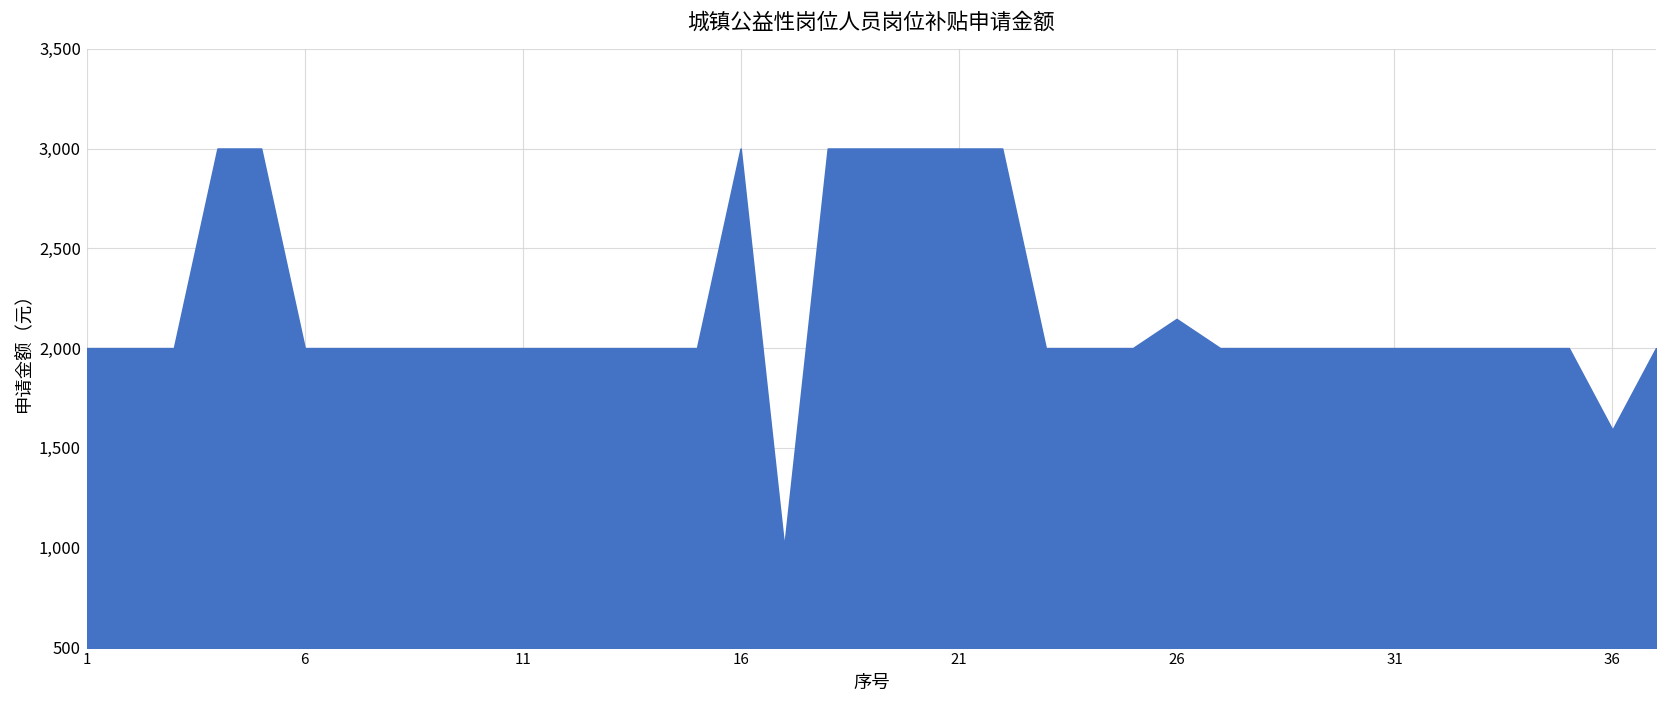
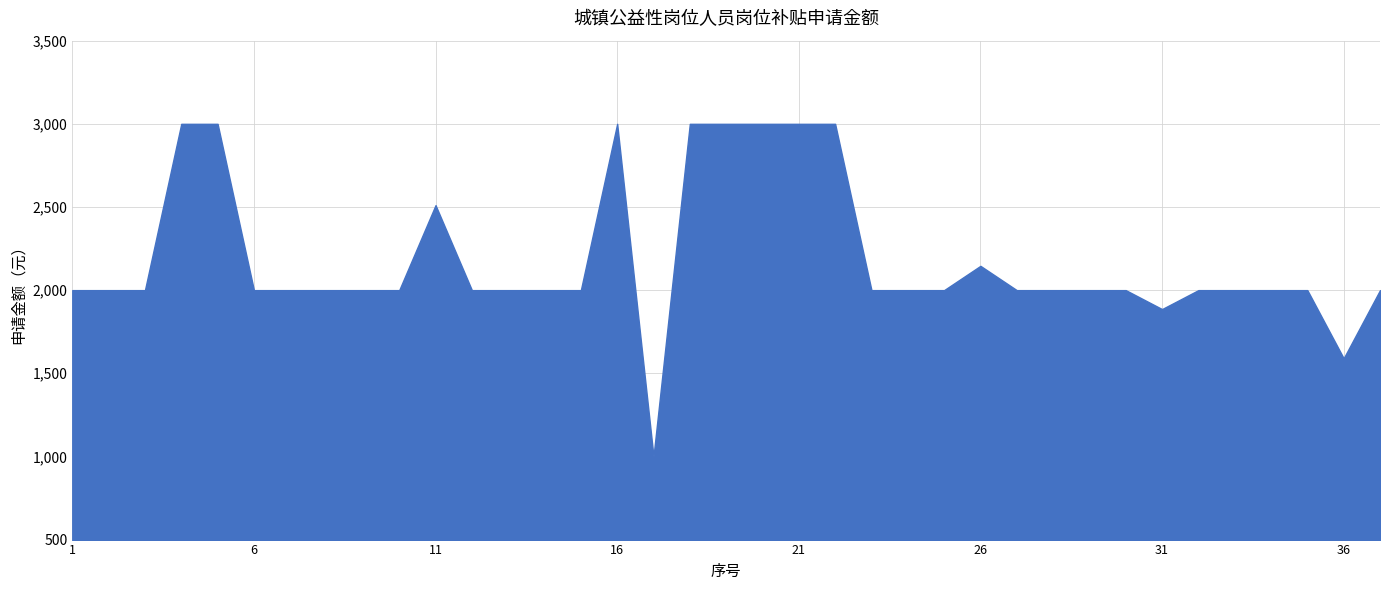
11: 2,000 -> 2,510
31: 2,000 -> 1,890
